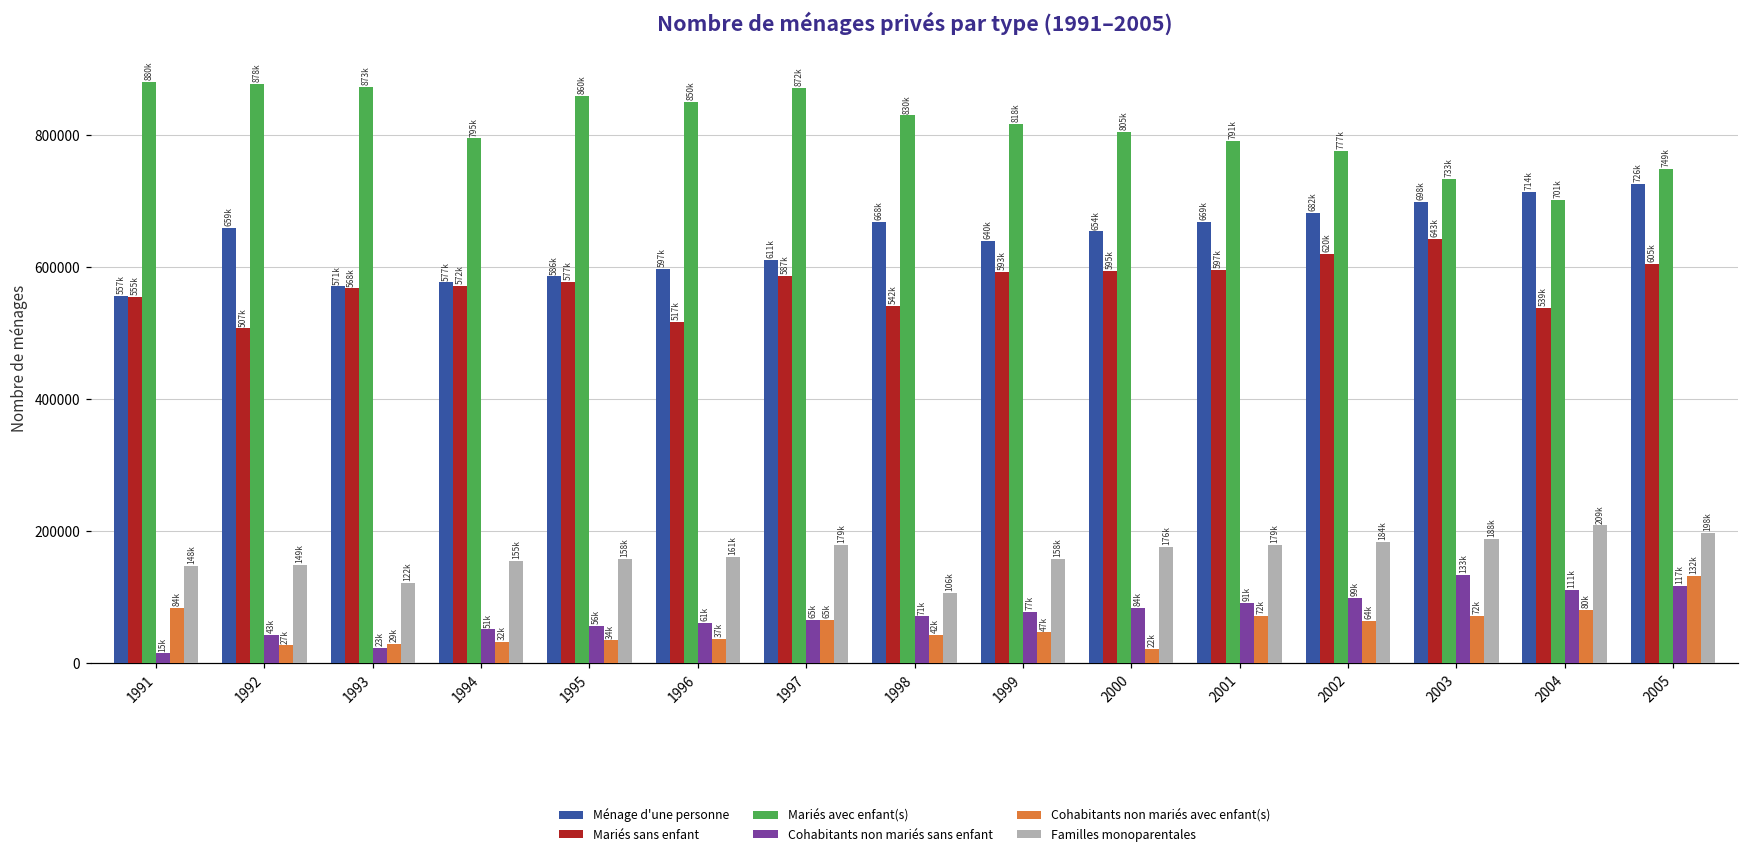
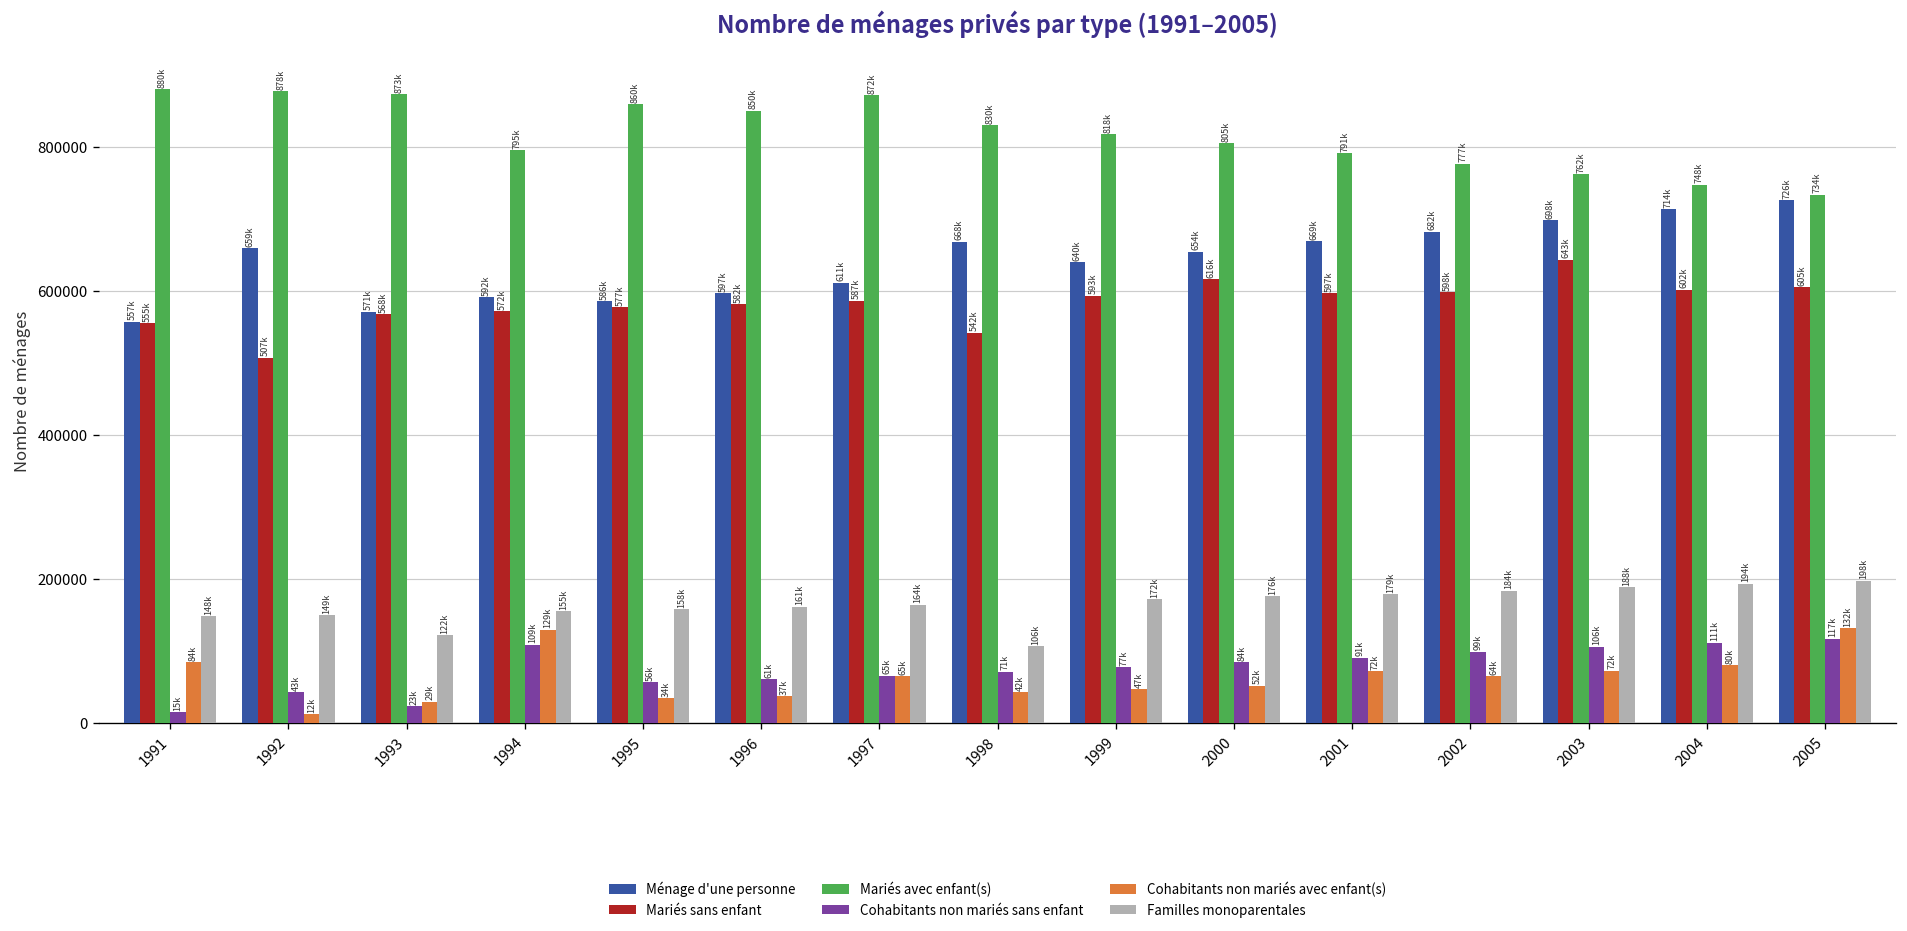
Cohabitants non mariés avec enfant(s), 1992: 27k -> 12k
Ménage d'une personne, 1994: 577k -> 592k
Cohabitants non mariés sans enfant, 1994: 51k -> 109k
Cohabitants non mariés avec enfant(s), 1994: 32k -> 129k
Mariés sans enfant, 1996: 517k -> 582k
Familles monoparentales, 1997: 179k -> 164k
Familles monoparentales, 1999: 158k -> 172k
Mariés sans enfant, 2000: 595k -> 616k
Cohabitants non mariés avec enfant(s), 2000: 22k -> 52k
Mariés sans enfant, 2002: 620k -> 598k
Mariés avec enfant(s), 2003: 733k -> 762k
Cohabitants non mariés sans enfant, 2003: 133k -> 106k
Mariés sans enfant, 2004: 539k -> 602k
Mariés avec enfant(s), 2004: 701k -> 748k
Familles monoparentales, 2004: 209k -> 194k
Mariés avec enfant(s), 2005: 749k -> 734k
